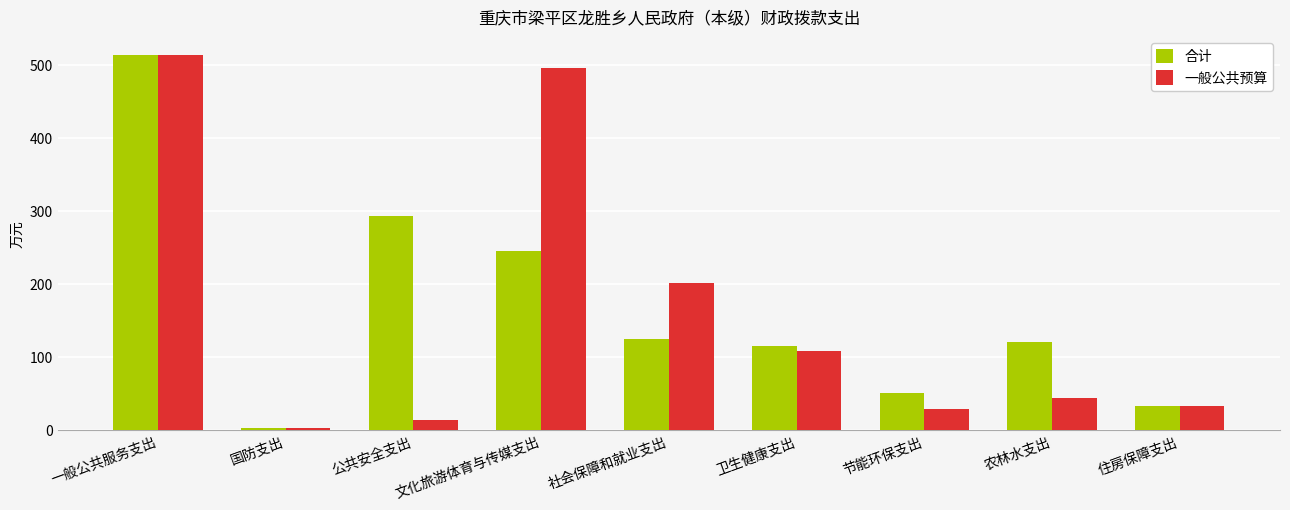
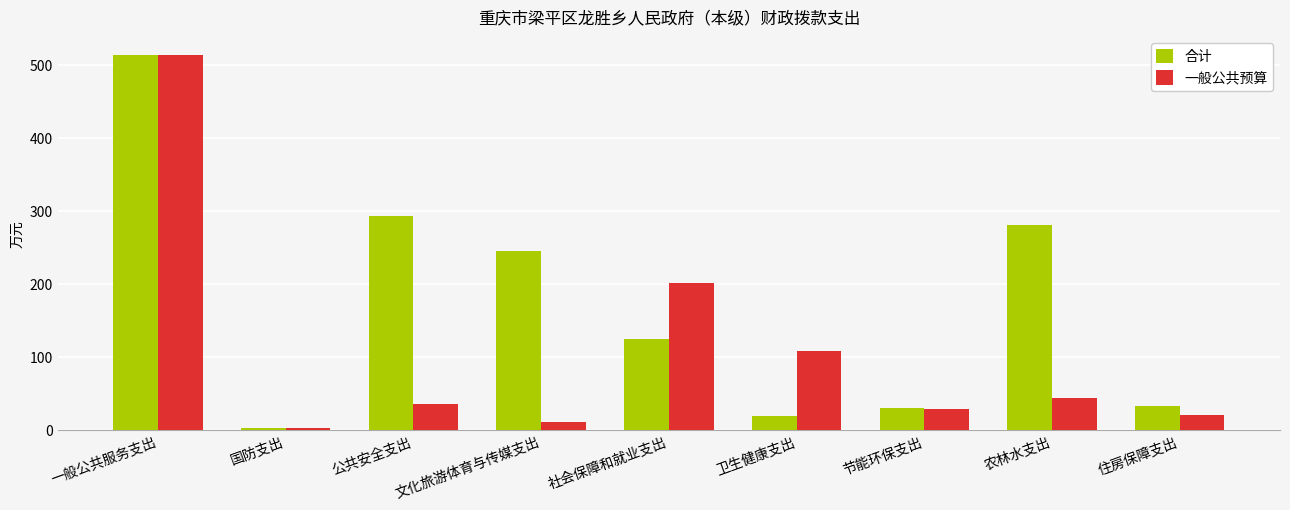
一般公共预算, 公共安全支出: 10 -> 40
一般公共预算, 文化旅游体育与传媒支出: 500 -> 10
合计, 卫生健康支出: 110 -> 20
合计, 节能环保支出: 50 -> 30
合计, 农林水支出: 120 -> 280
一般公共预算, 住房保障支出: 30 -> 20
